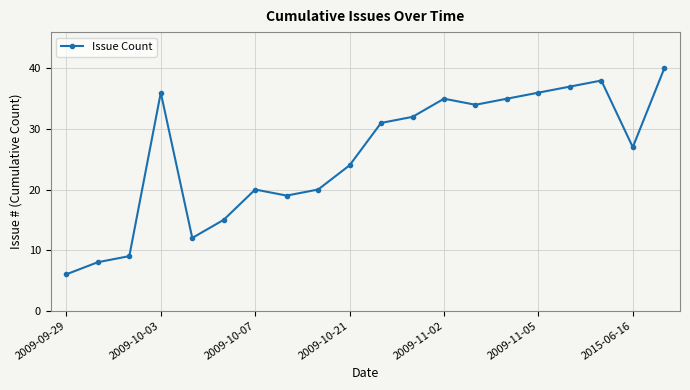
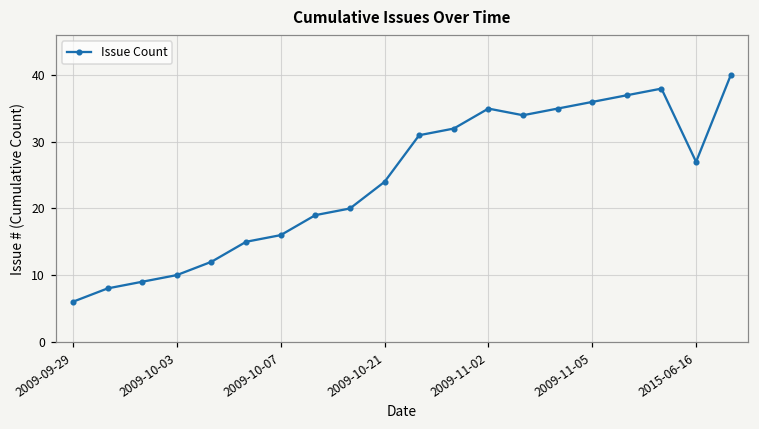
2009-10-03: 36 -> 10
2009-10-07: 20 -> 16
